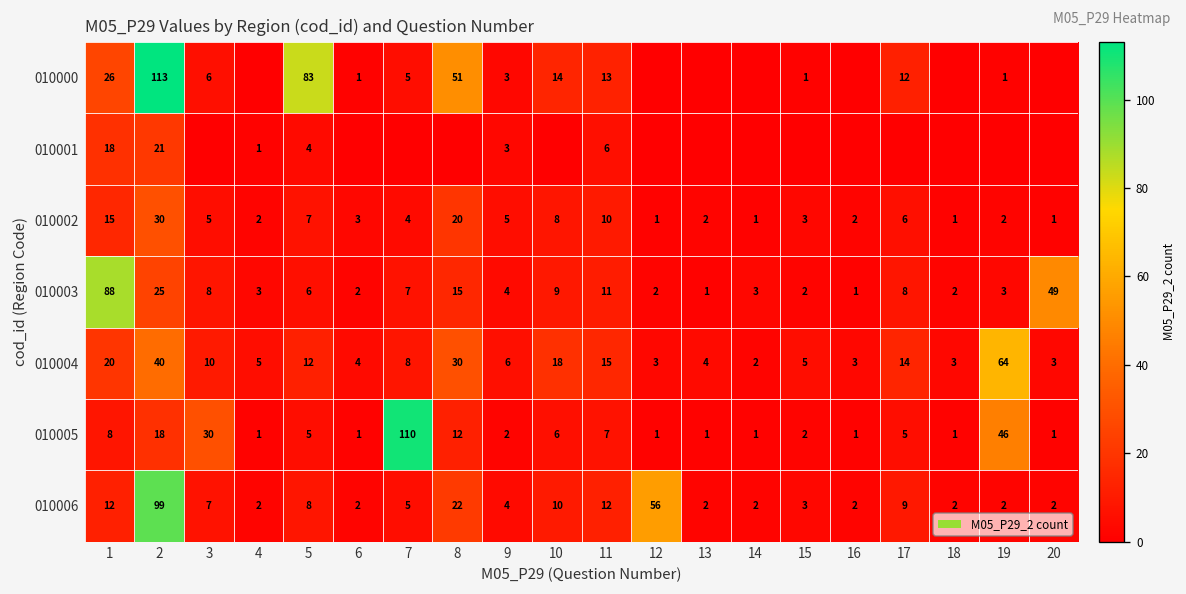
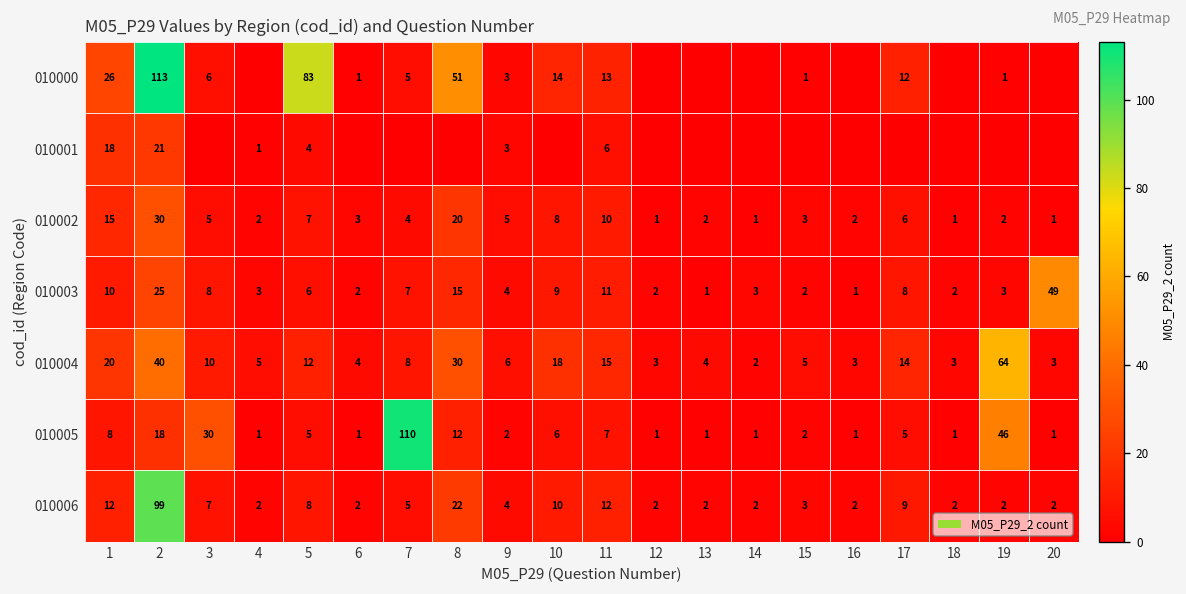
010003, 1: 88 -> 10
010006, 12: 56 -> 2
